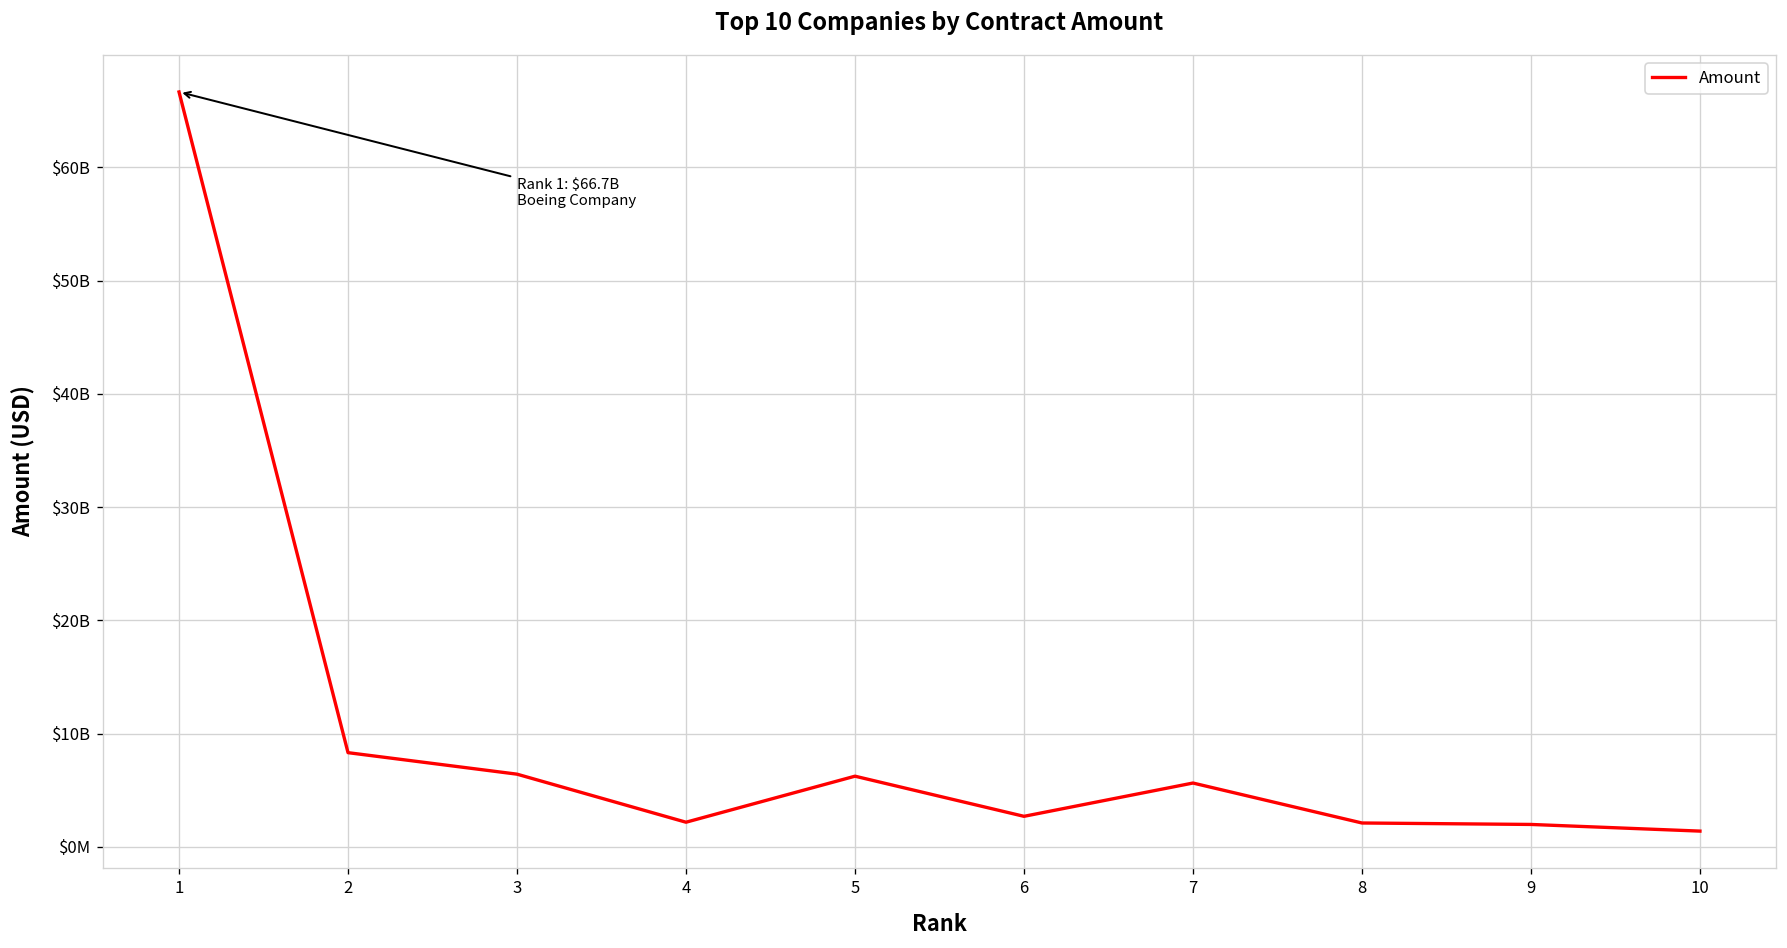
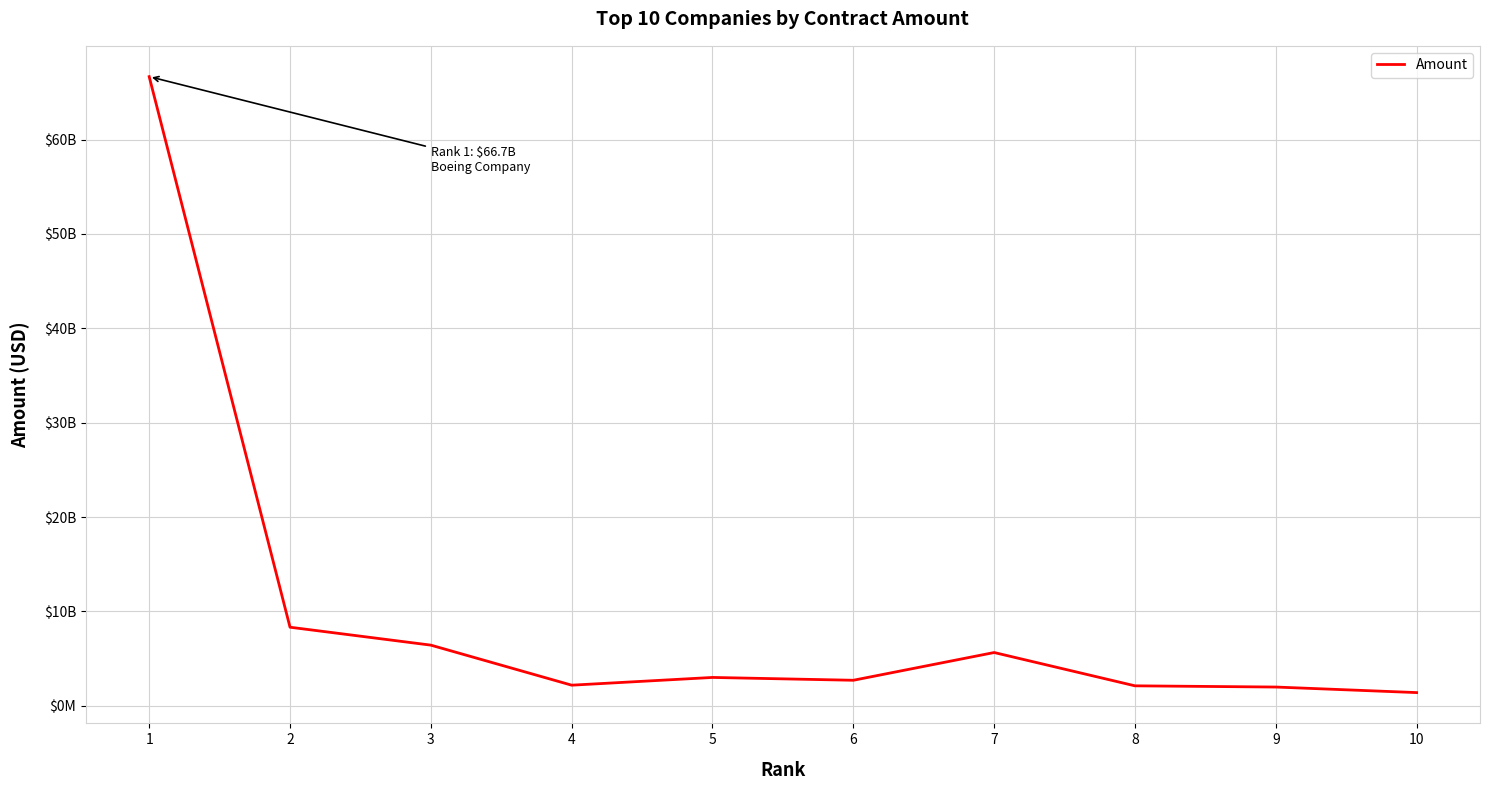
5: $6000000000 -> $3000000000
